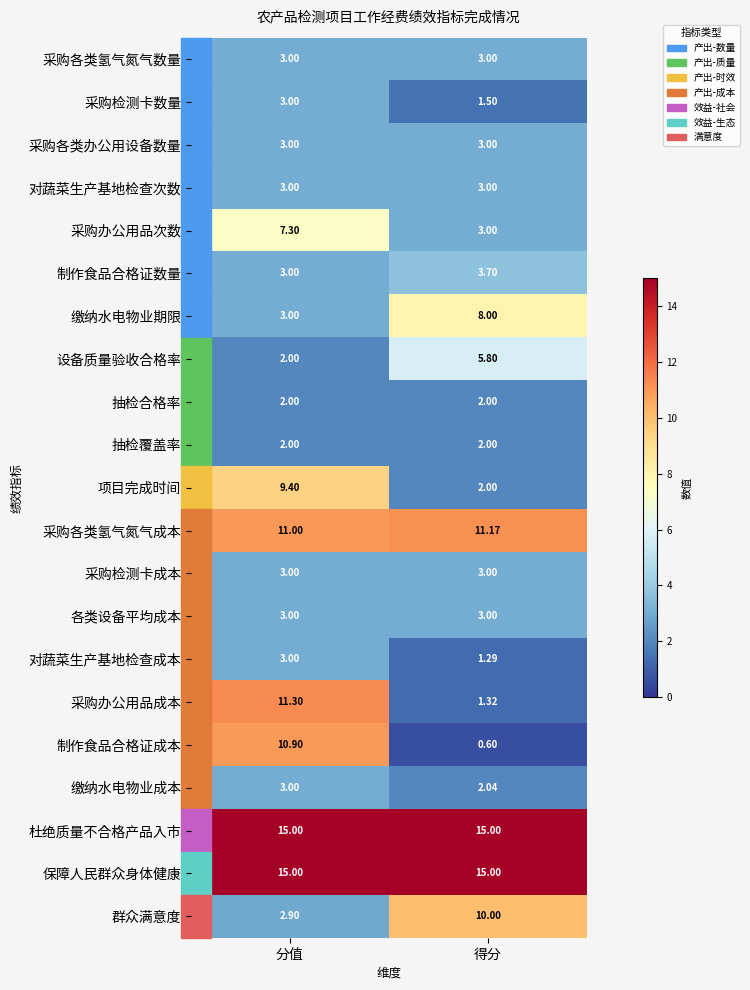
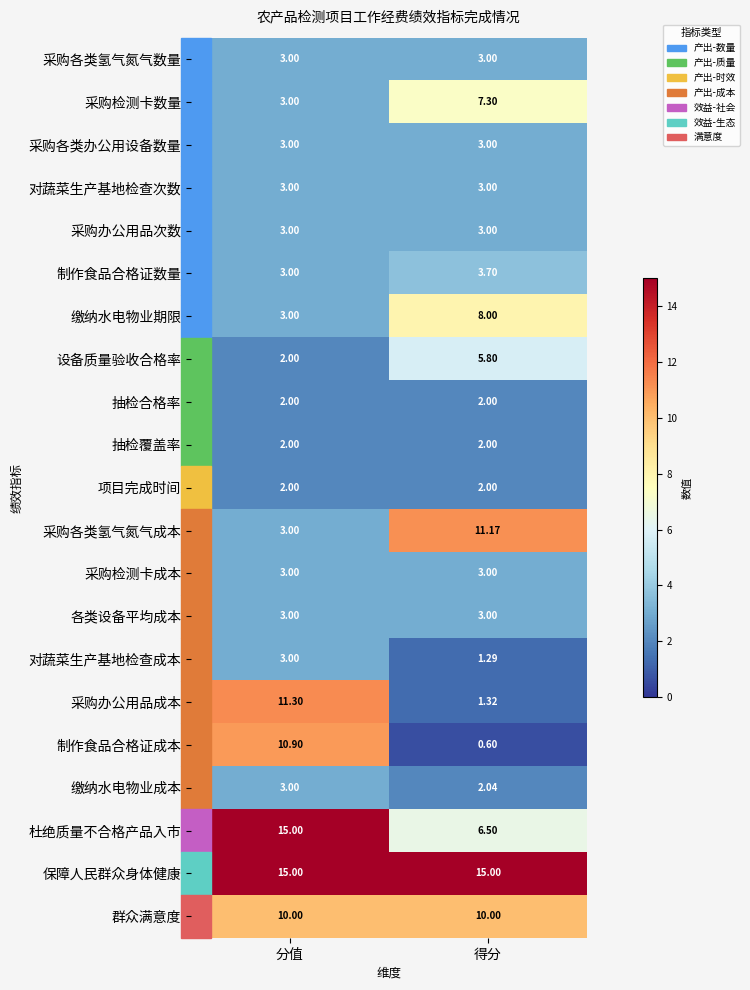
采购检测卡数量, 得分: 1.50 -> 7.30
采购办公用品次数, 分值: 7.30 -> 3.00
项目完成时间, 分值: 9.40 -> 2.00
采购各类氢气氮气成本, 分值: 11.00 -> 3.00
杜绝质量不合格产品入市, 得分: 15.00 -> 6.50
群众满意度, 分值: 2.90 -> 10.00
